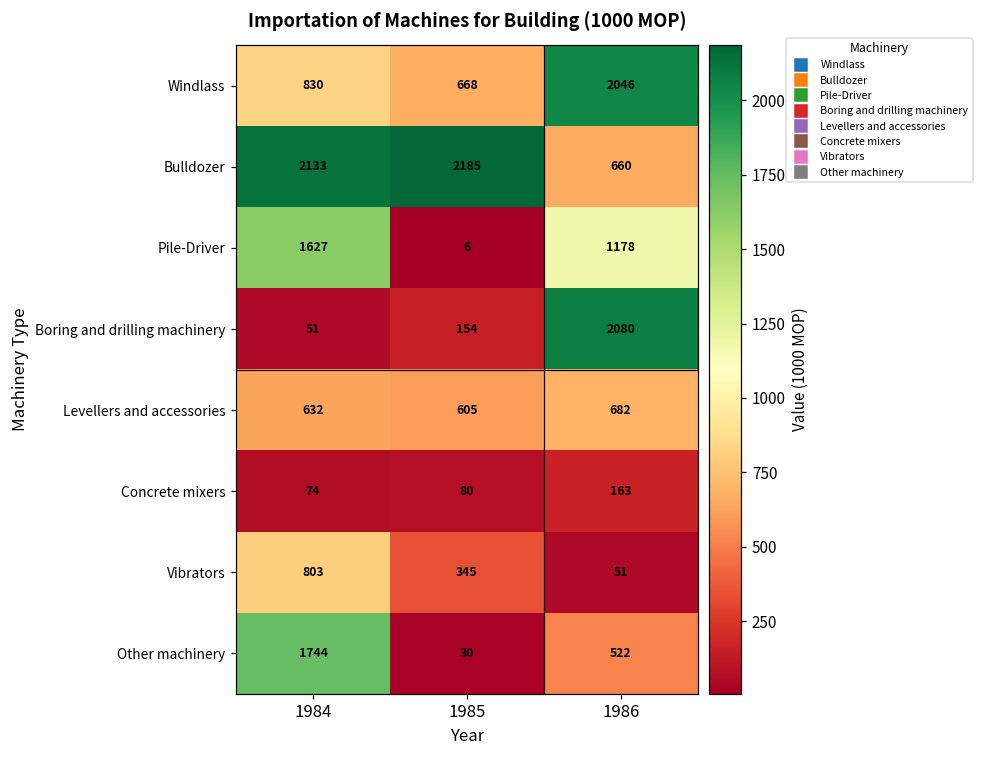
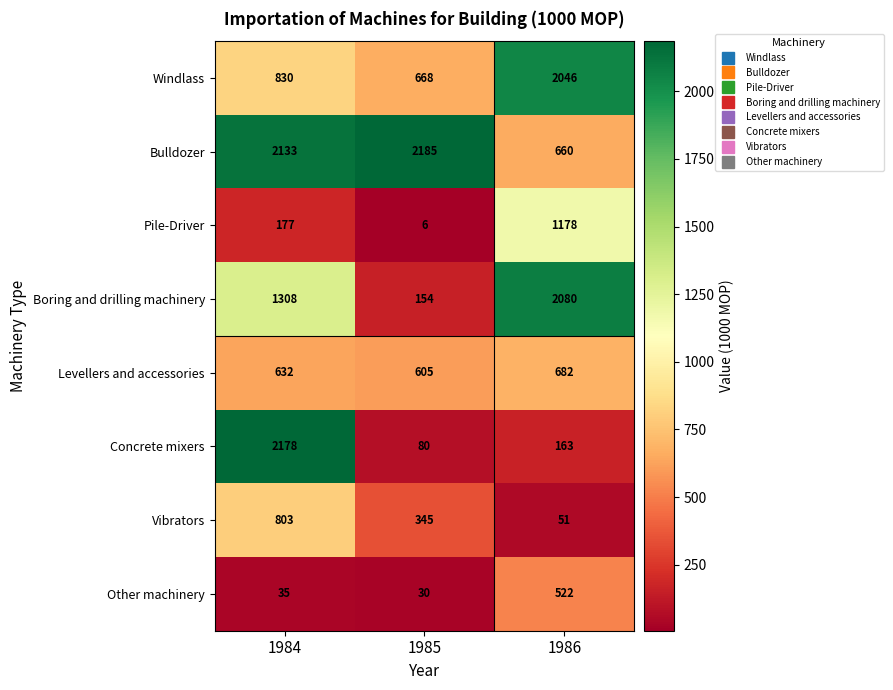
Pile-Driver, 1984: 1627 -> 177
Boring and drilling machinery, 1984: 51 -> 1308
Concrete mixers, 1984: 74 -> 2178
Other machinery, 1984: 1744 -> 35
